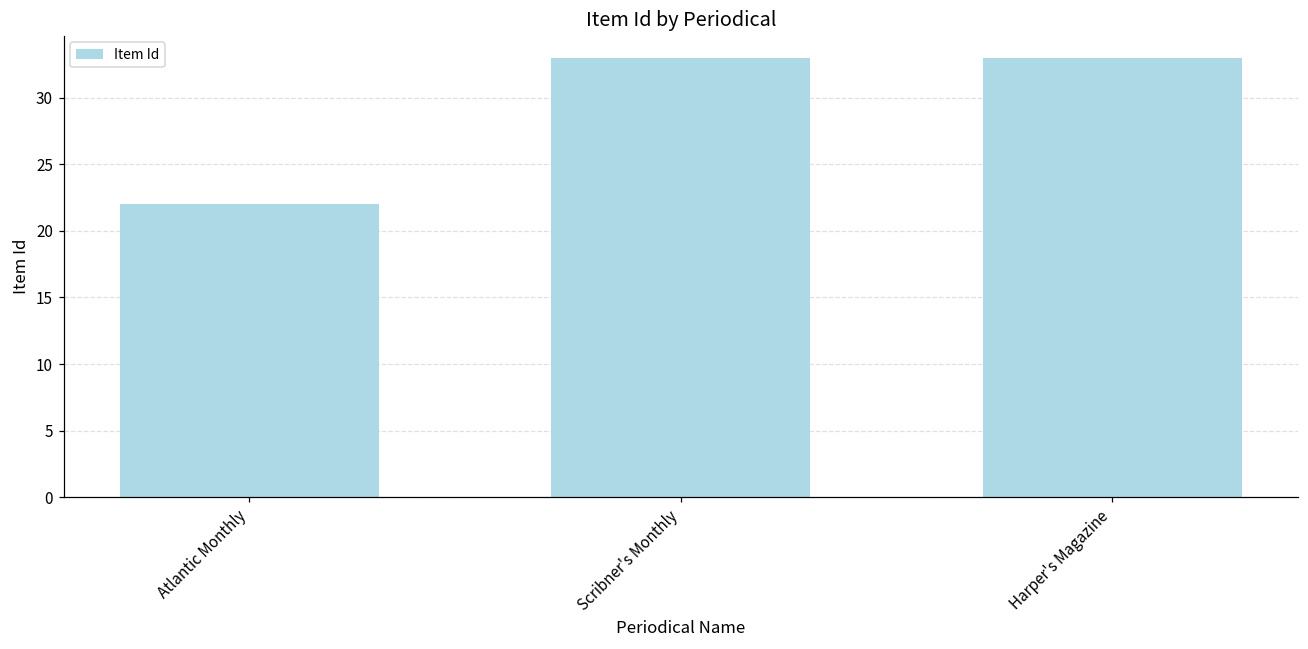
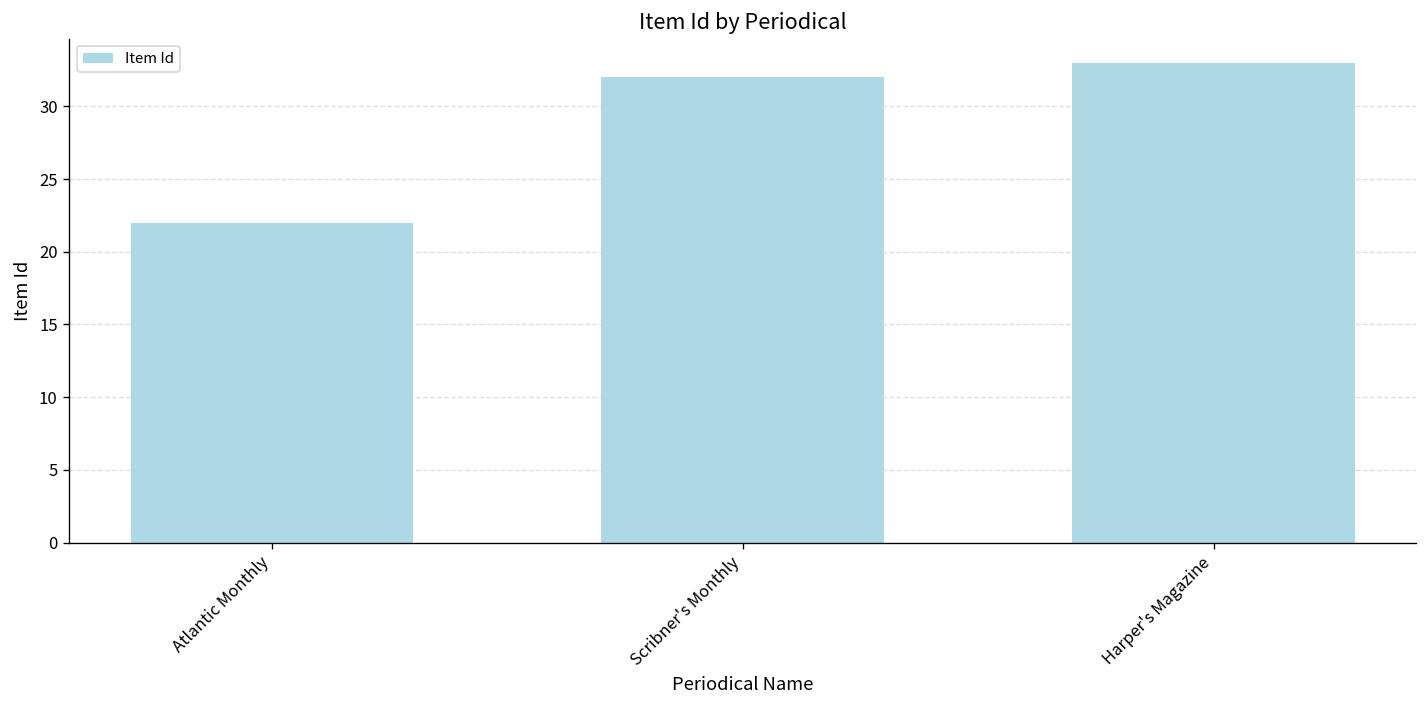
Scribner's Monthly: 33 -> 32
